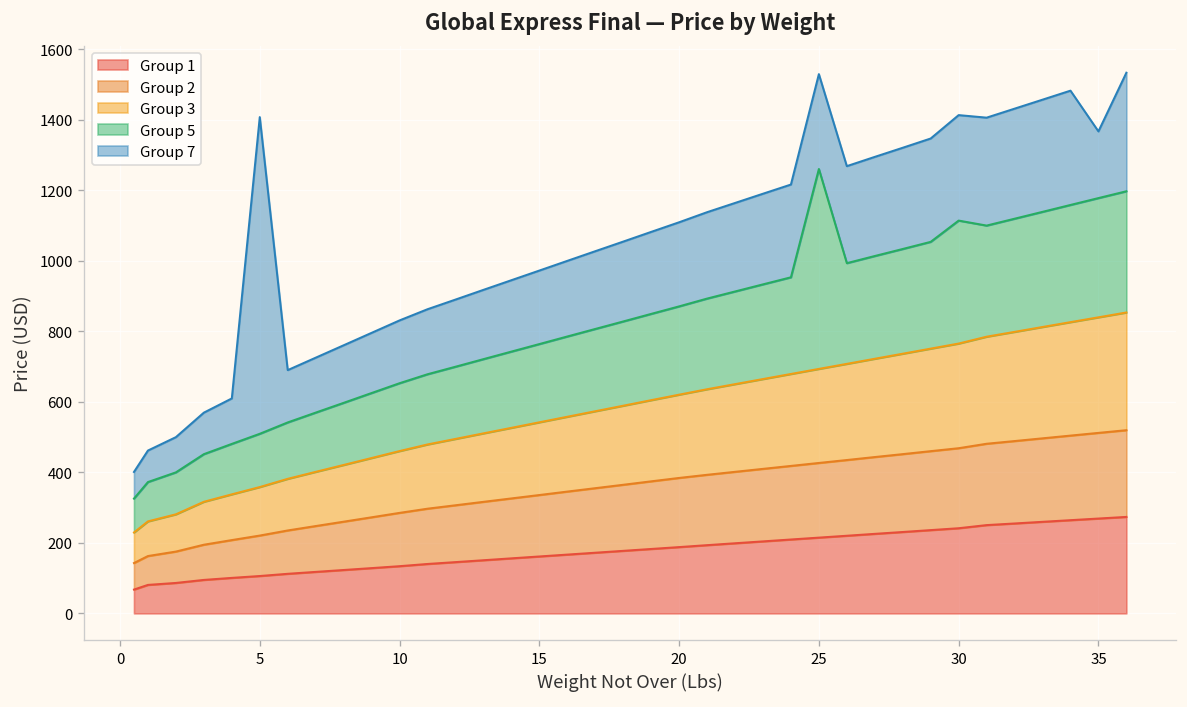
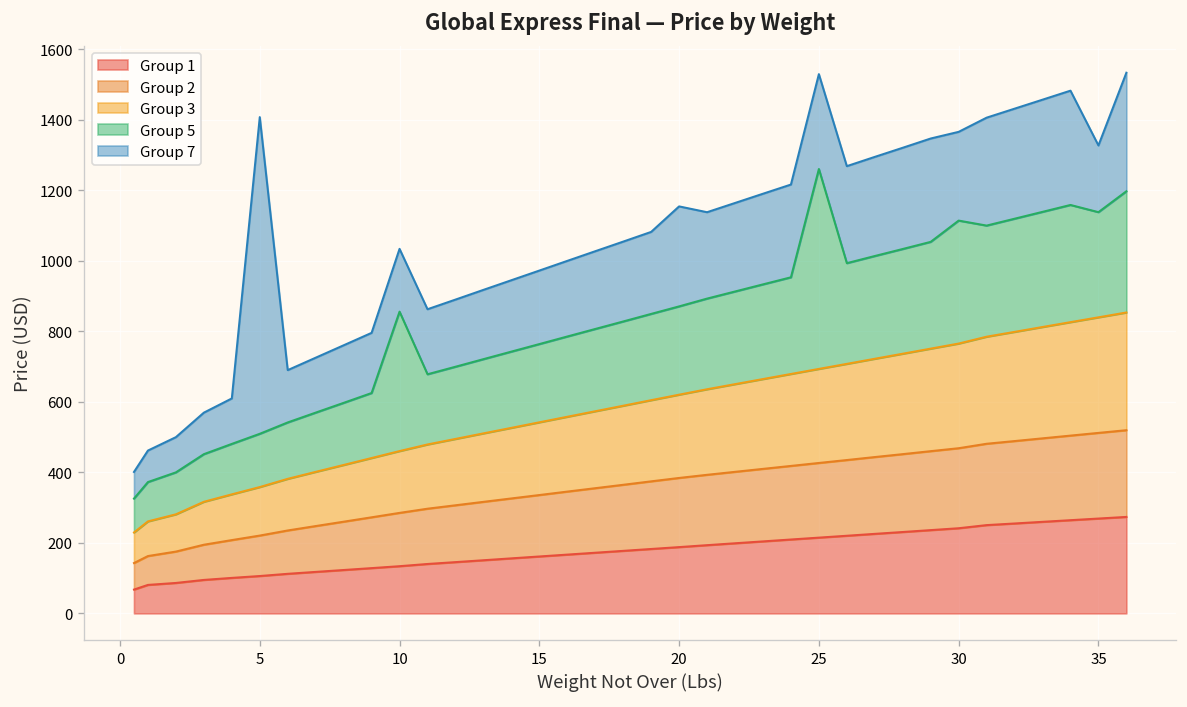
Group 5, 10: 190 -> 400
Group 7, 20: 240 -> 280
Group 7, 30: 300 -> 250
Group 5, 35: 340 -> 300
